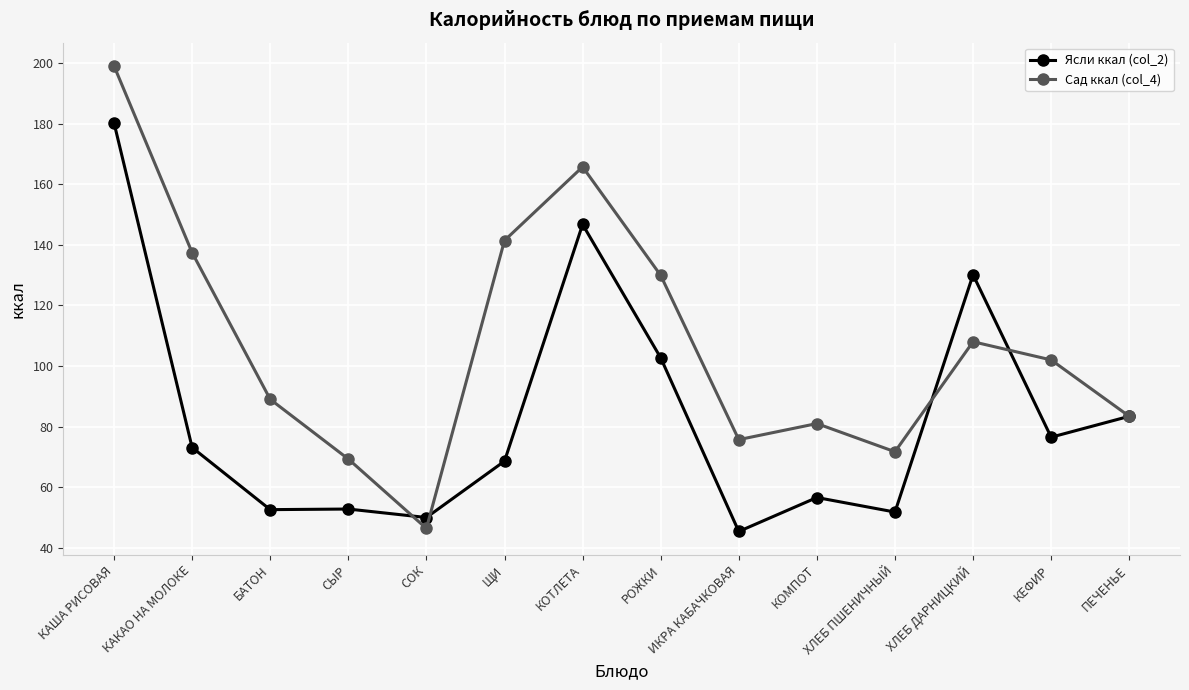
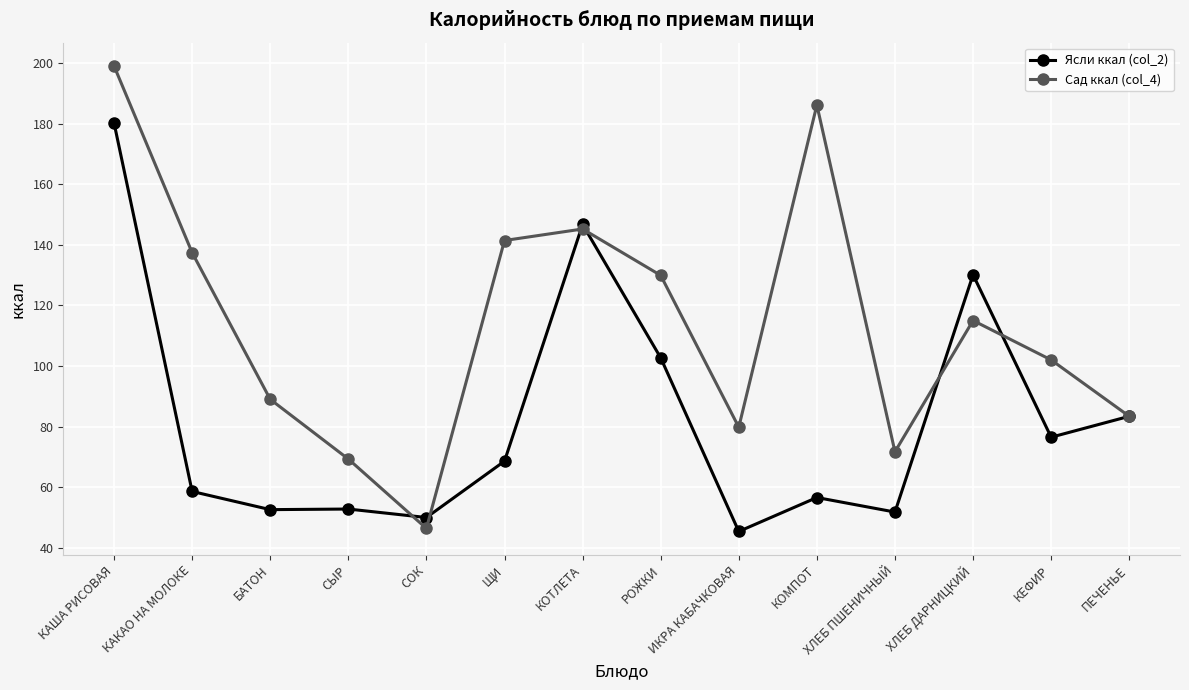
Ясли ккал (col_2), КАКАО НА МОЛОКЕ: 73 -> 59
Сад ккал (col_4), КОТЛЕТА: 166 -> 145
Сад ккал (col_4), ИКРА КАБАЧКОВАЯ: 76 -> 80
Сад ккал (col_4), КОМПОТ: 81 -> 186
Сад ккал (col_4), ХЛЕБ ДАРНИЦКИЙ: 108 -> 115
